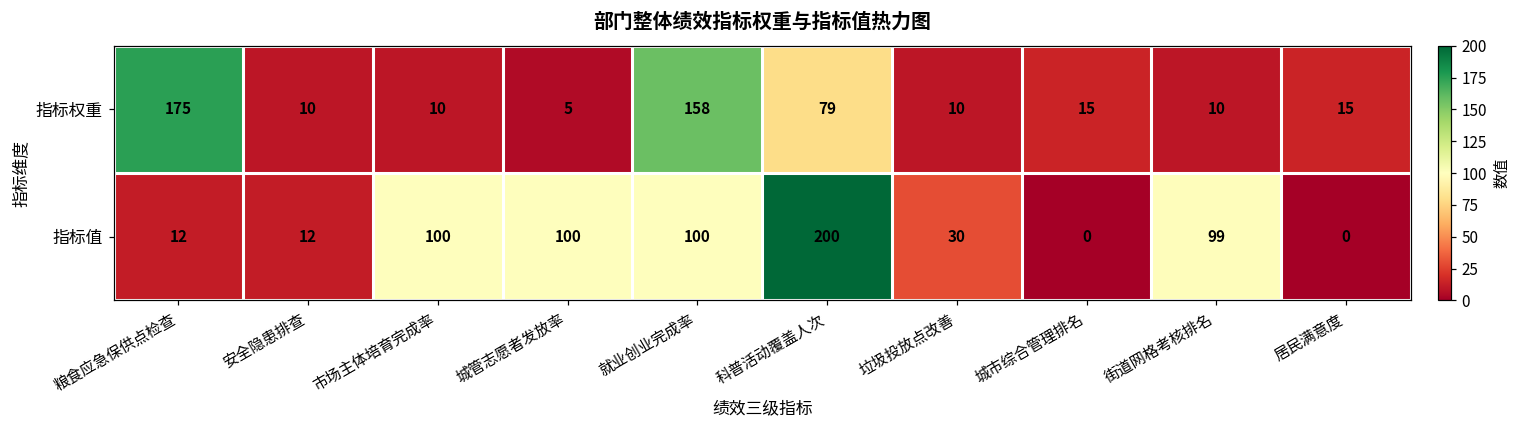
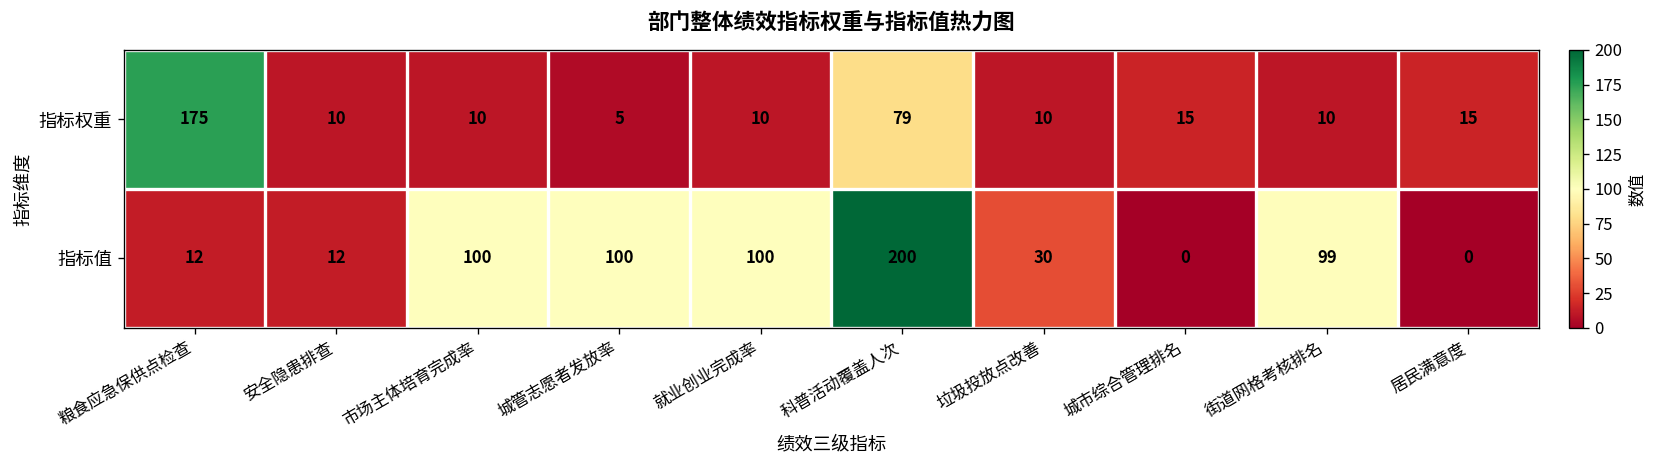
指标权重, 就业创业完成率: 158 -> 10
